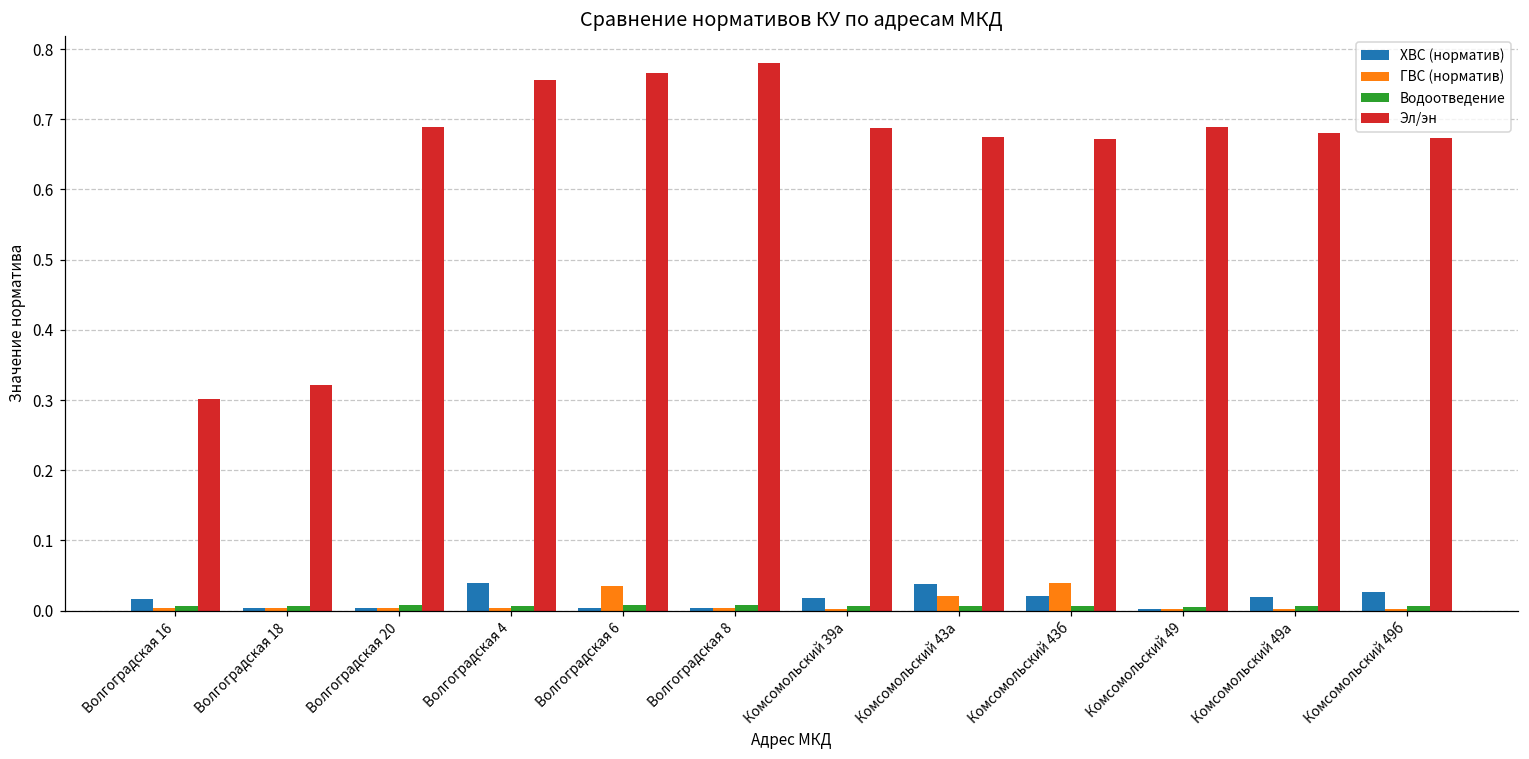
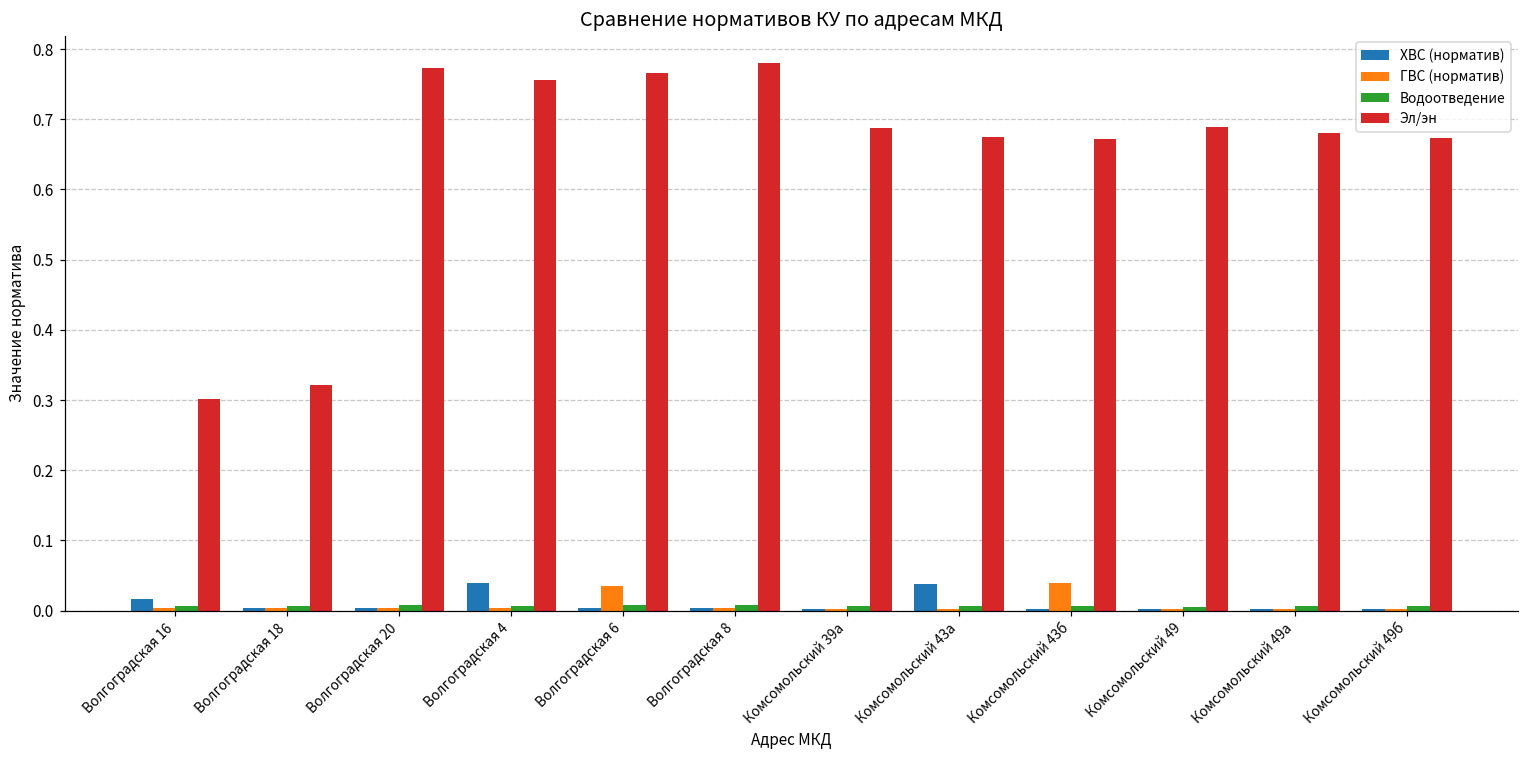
Эл/эн, Волгоградская 20: 0.69 -> 0.77
ХВС (норматив), Комсомольский 39а: 0.02 -> 0.00
ГВС (норматив), Комсомольский 43а: 0.02 -> 0.00
ХВС (норматив), Комсомольский 43б: 0.02 -> 0.00
ХВС (норматив), Комсомольский 49а: 0.02 -> 0.00
ХВС (норматив), Комсомольский 49б: 0.03 -> 0.00
